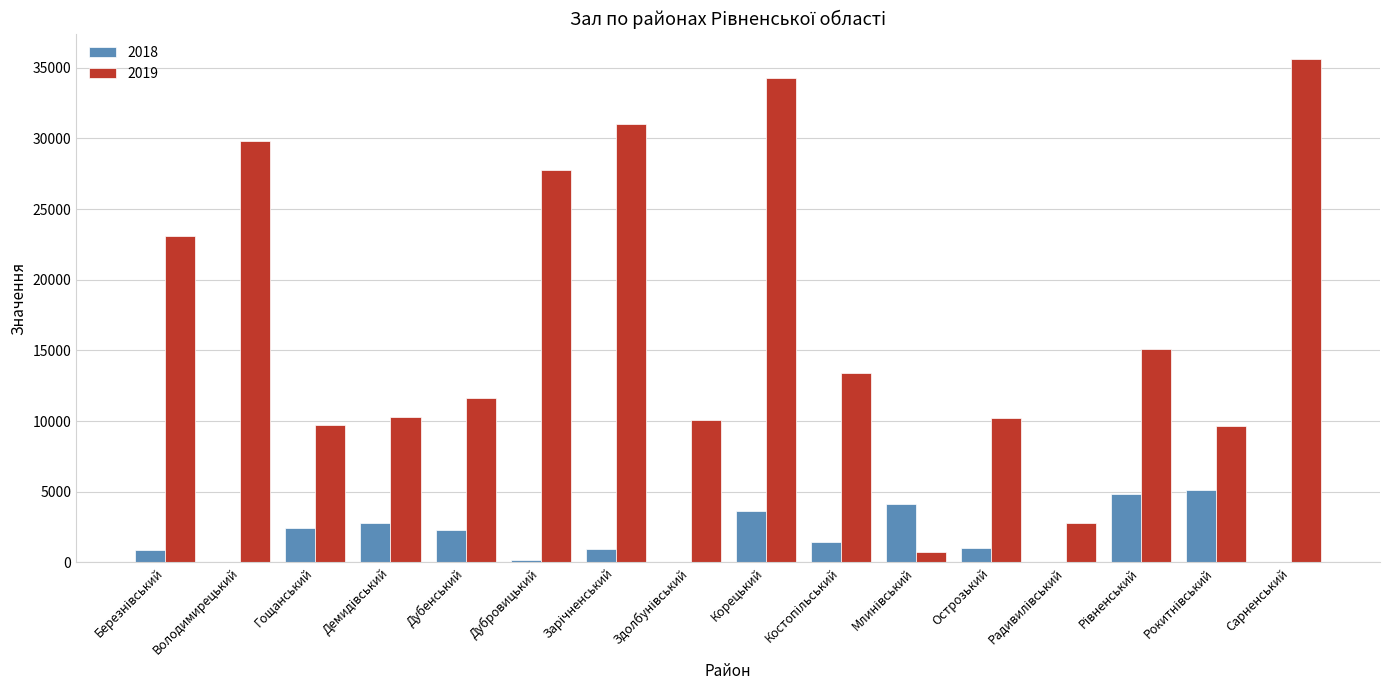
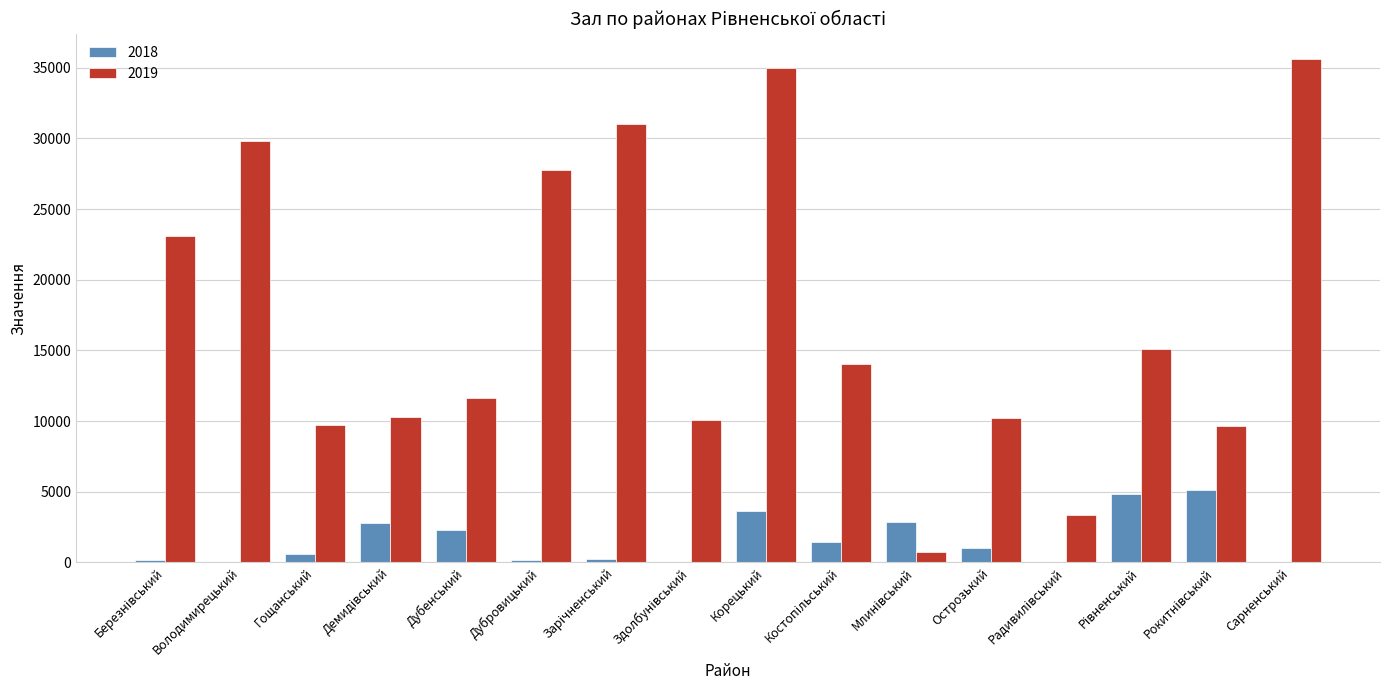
2018, Березнівський: 900 -> 200
2018, Гощанський: 2400 -> 600
2018, Зарічненський: 1000 -> 200
2019, Корецький: 34300 -> 35000
2019, Костопільський: 13400 -> 14000
2018, Млинівський: 4100 -> 2800
2019, Радивилівський: 2800 -> 3400
